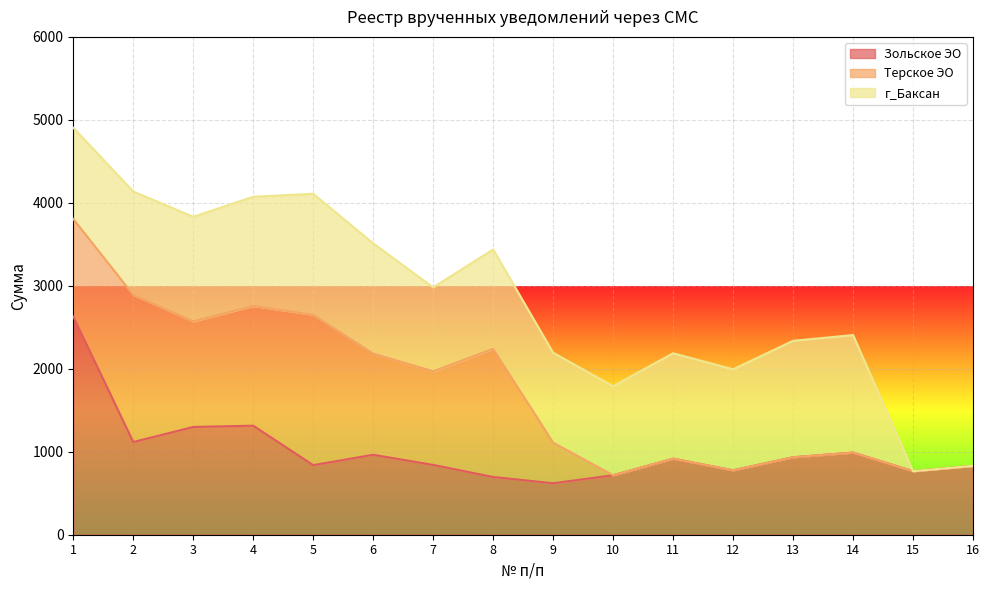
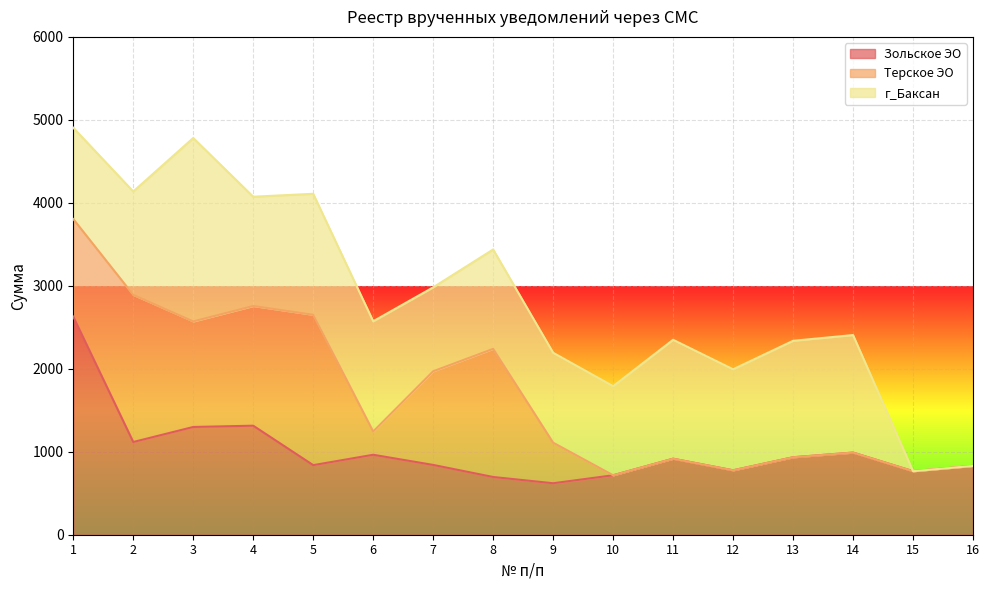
г_Баксан, 3: 1300 -> 2200
Терское ЭО, 6: 1200 -> 300
г_Баксан, 11: 1300 -> 1400
